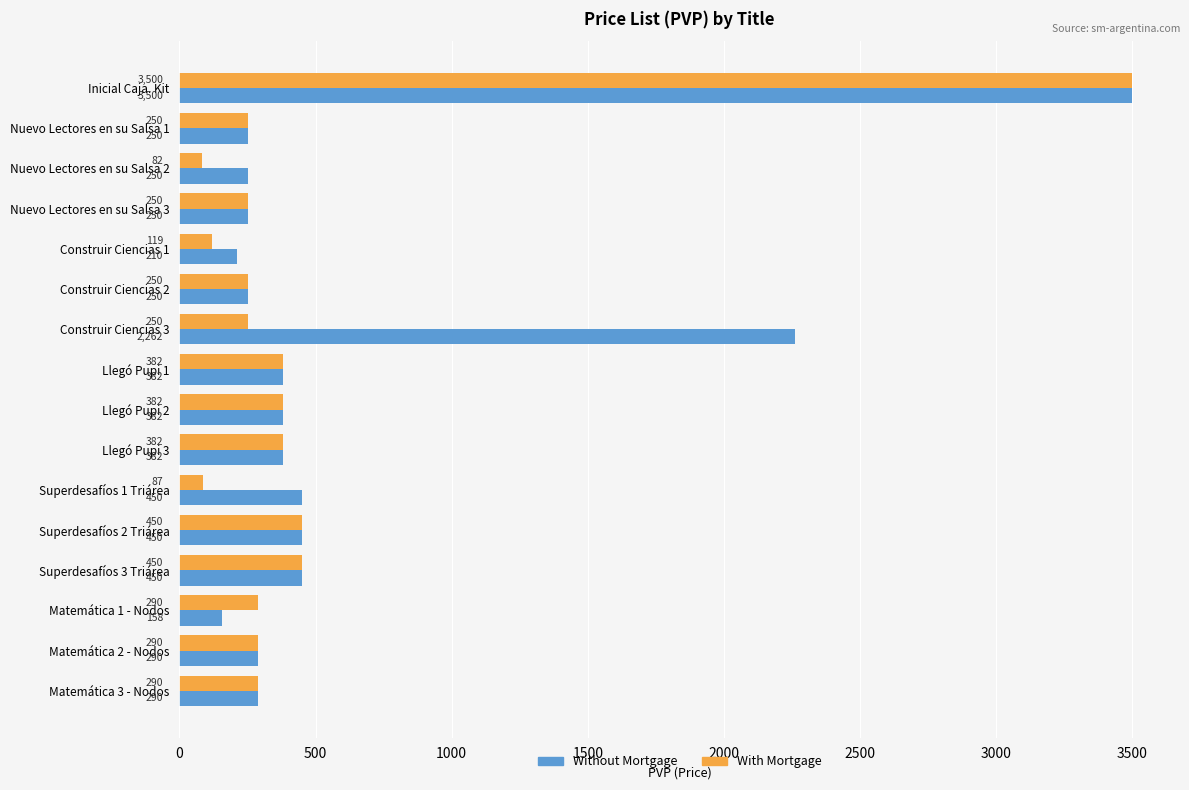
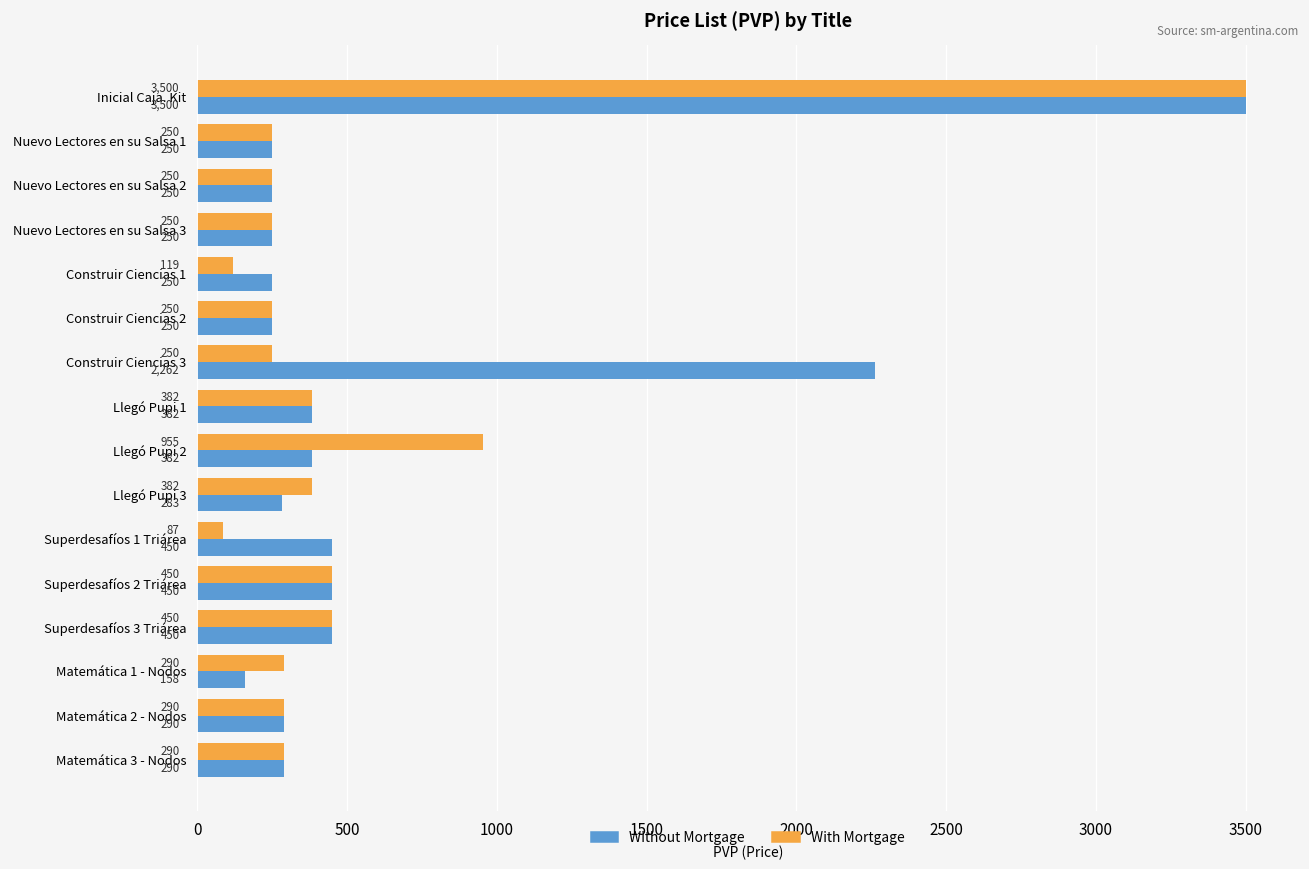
With Mortgage, Nuevo Lectores en su Salsa 2: 82 -> 250
Without Mortgage, Construir Ciencias 1: 210 -> 250
With Mortgage, Llegó Pupi 2: 382 -> 955
Without Mortgage, Llegó Pupi 3: 382 -> 283
